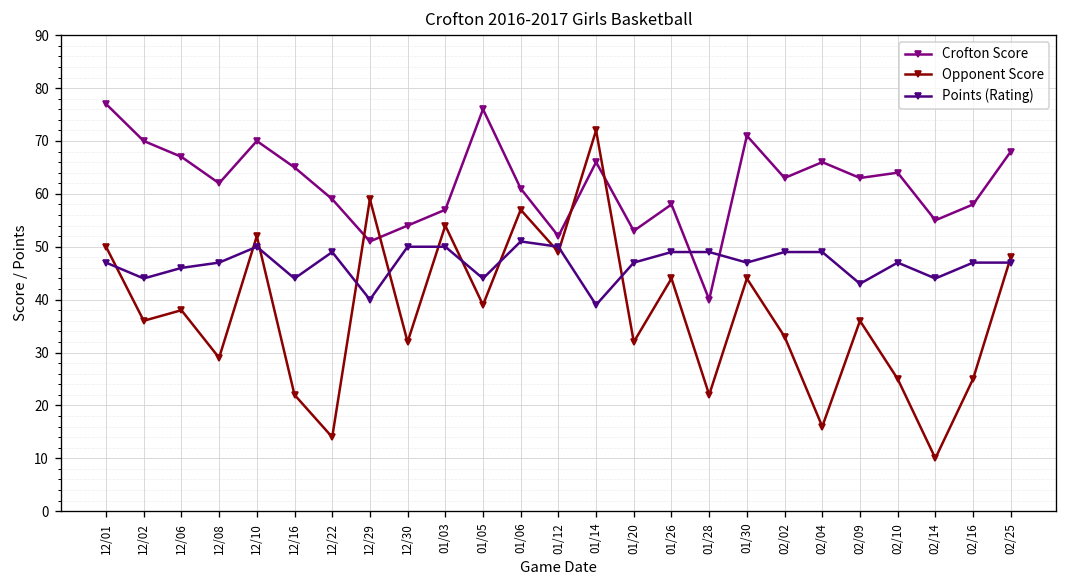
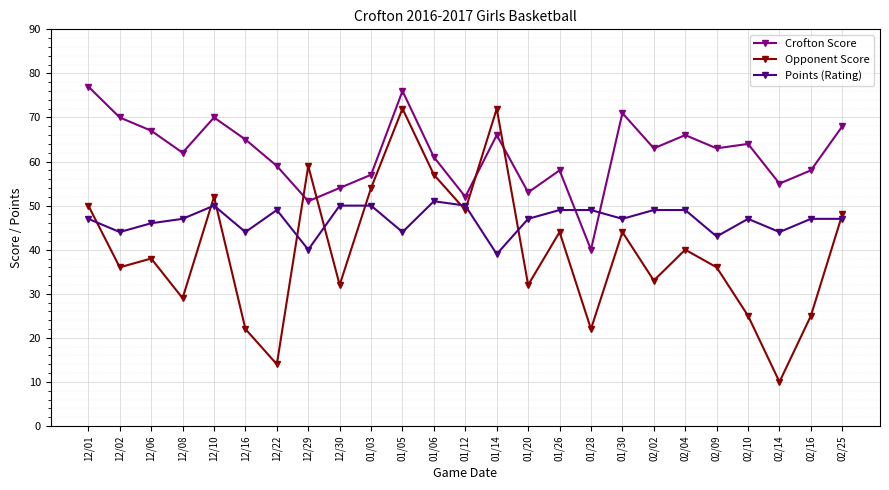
Opponent Score, 01/05: 39 -> 72
Opponent Score, 02/04: 16 -> 40
